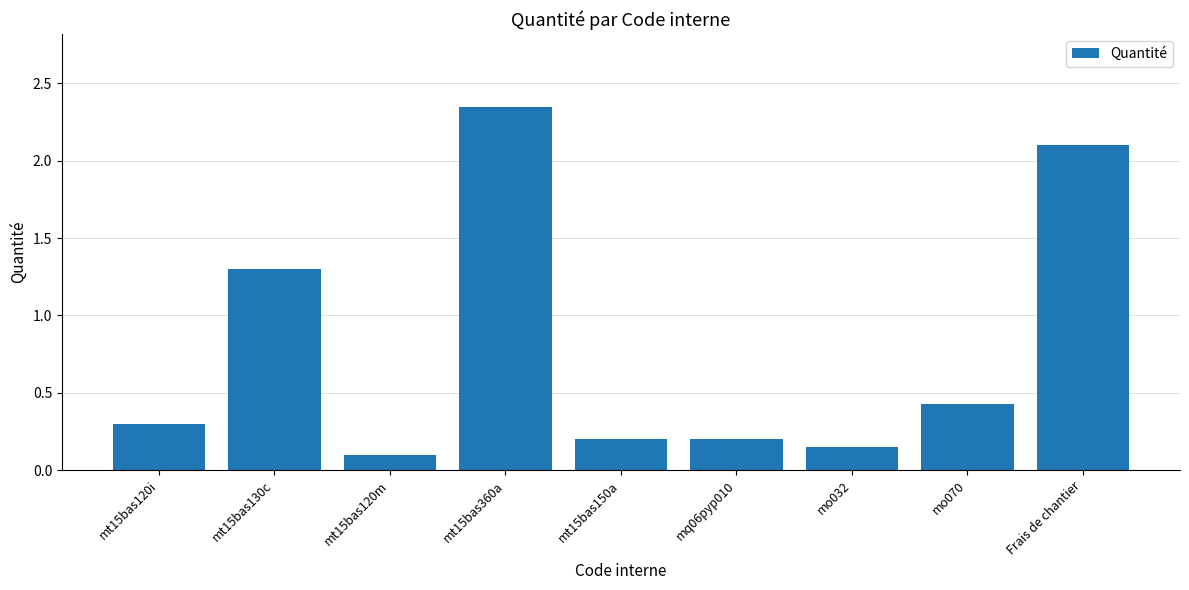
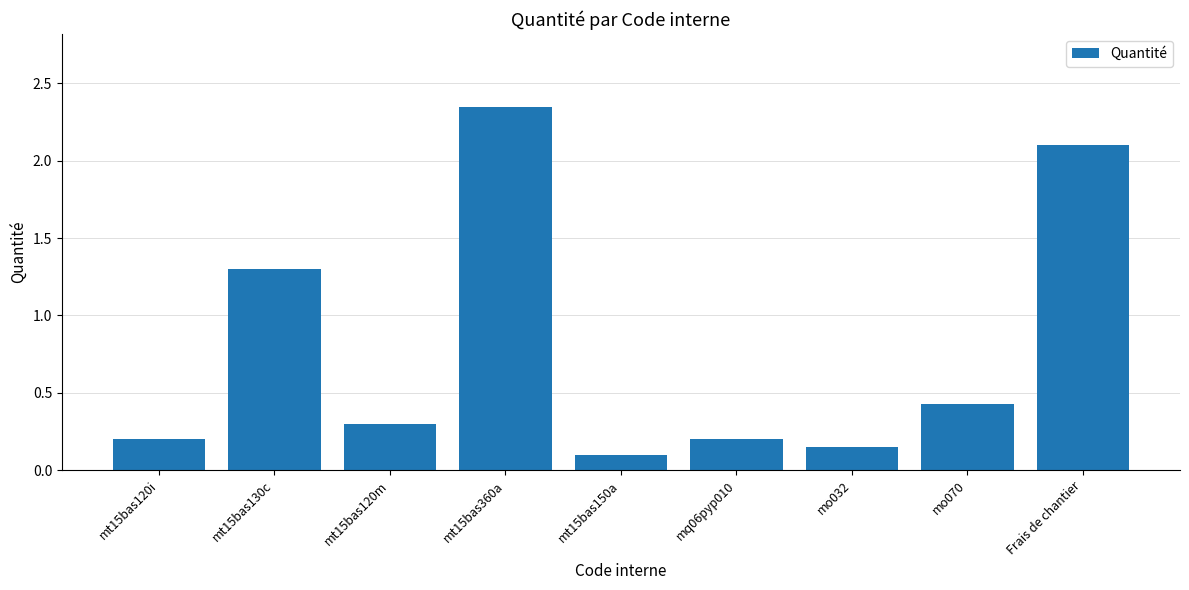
mt15bas120i: 0.3 -> 0.2
mt15bas120m: 0.1 -> 0.3
mt15bas150a: 0.2 -> 0.1
